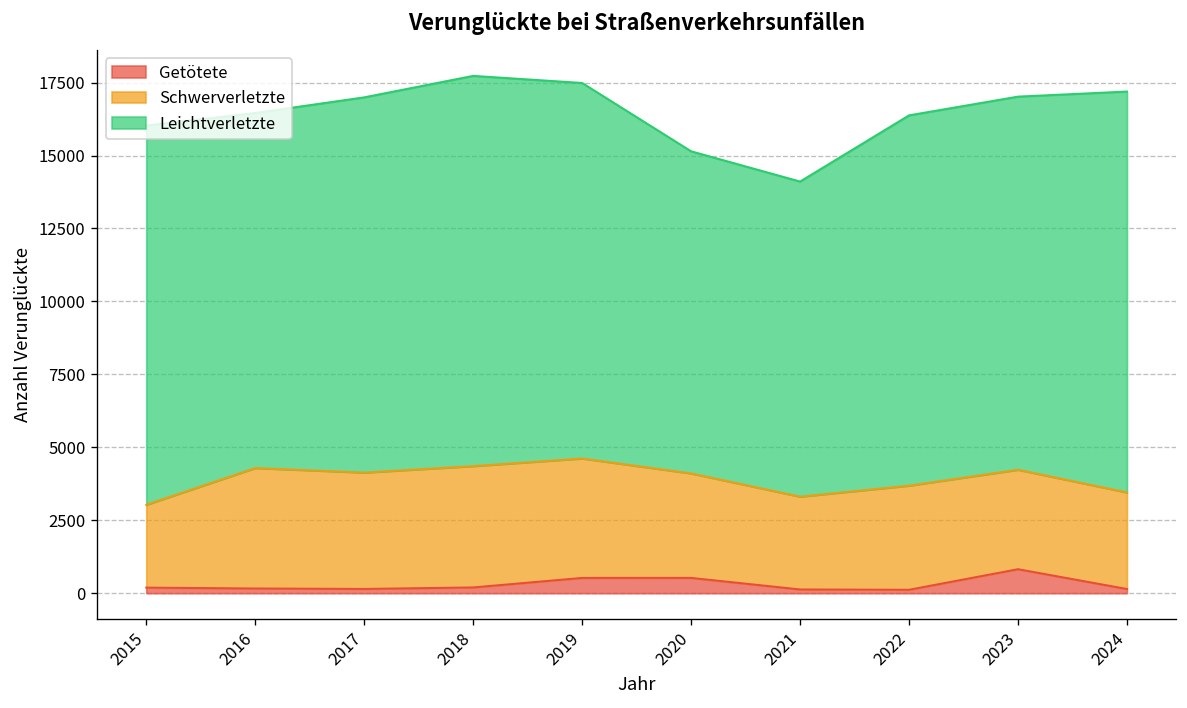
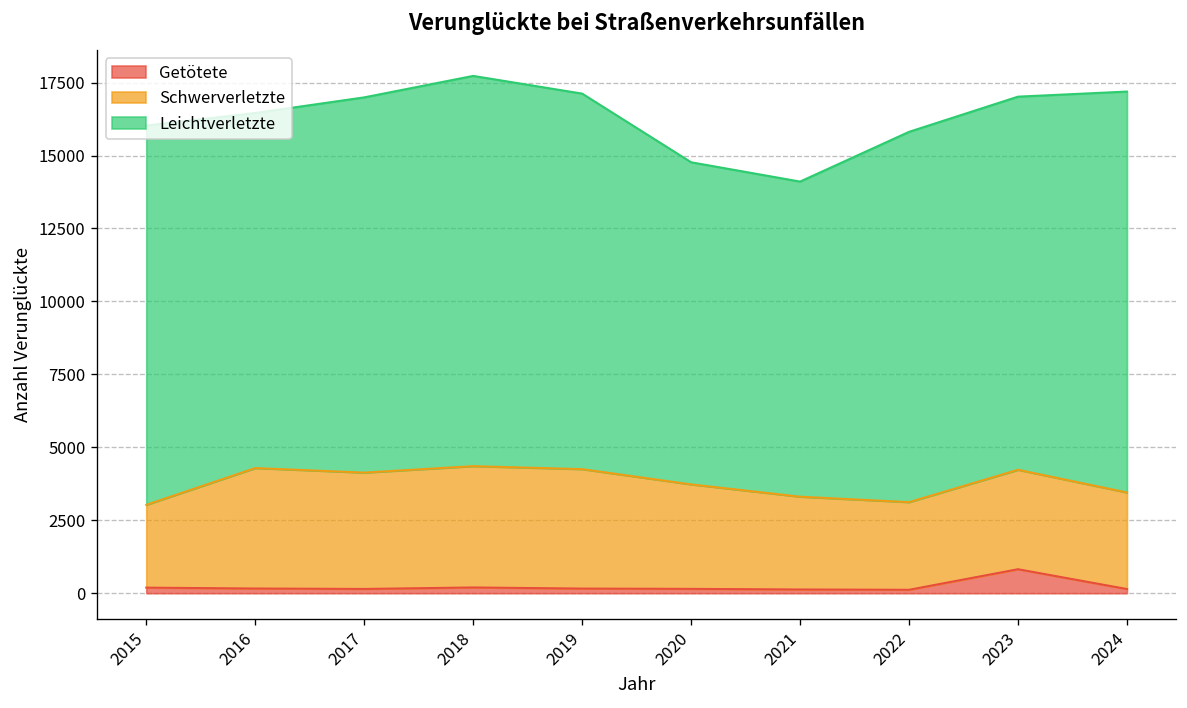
Getötete, 2019: 500 -> 200
Getötete, 2020: 500 -> 200
Schwerverletzte, 2022: 3600 -> 3000
